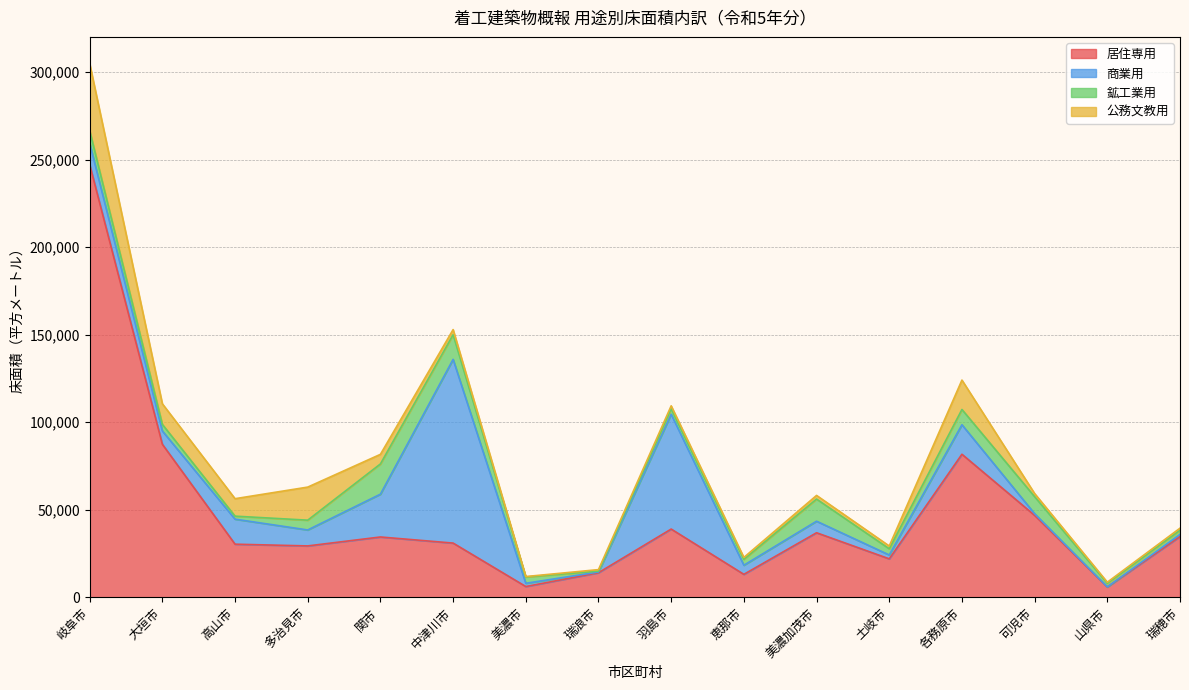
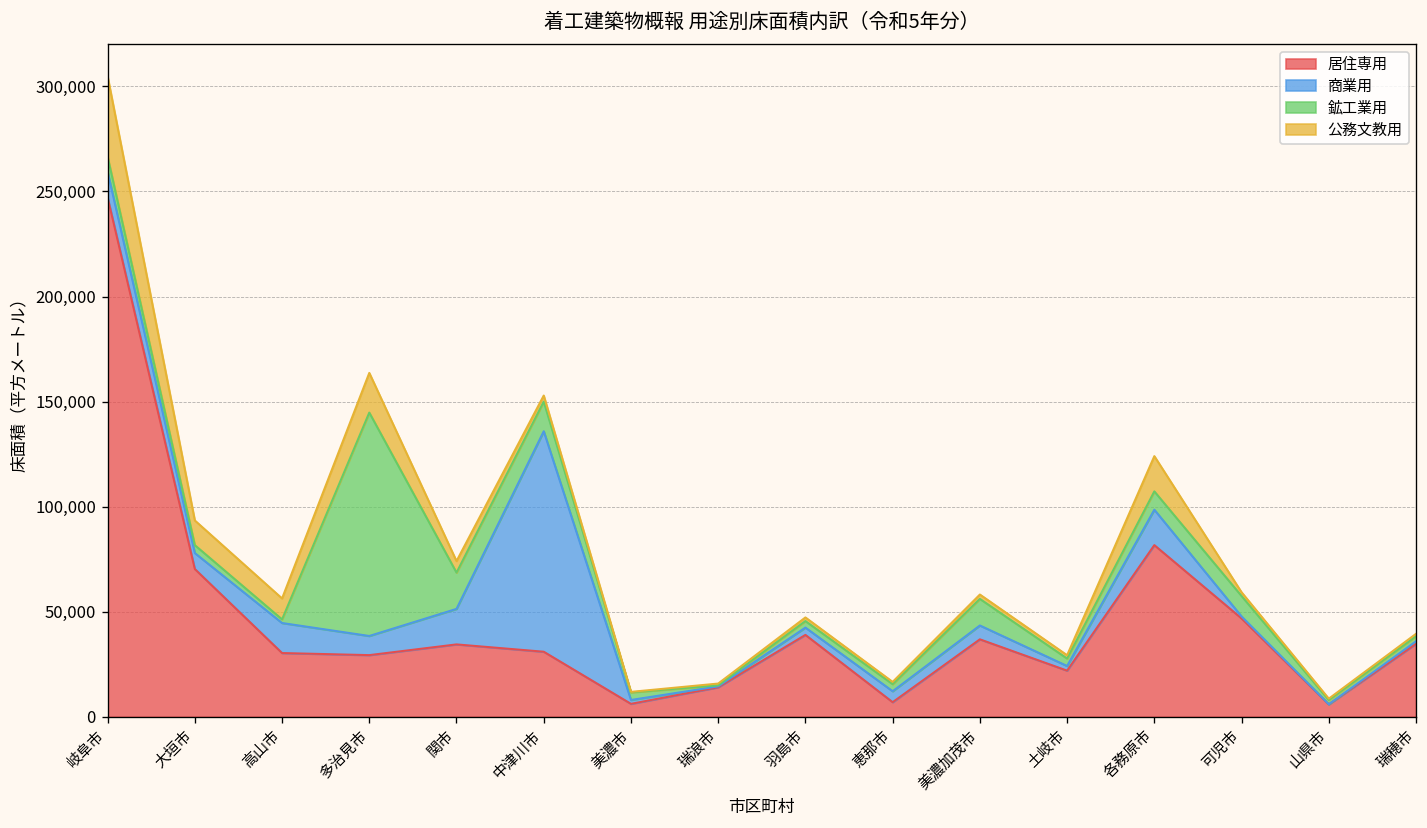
居住専用, 大垣市: 87,000 -> 70,000
鉱工業用, 多治見市: 6,000 -> 106,000
商業用, 関市: 24,000 -> 17,000
商業用, 羽島市: 66,000 -> 3,000
居住専用, 恵那市: 13,000 -> 7,000
